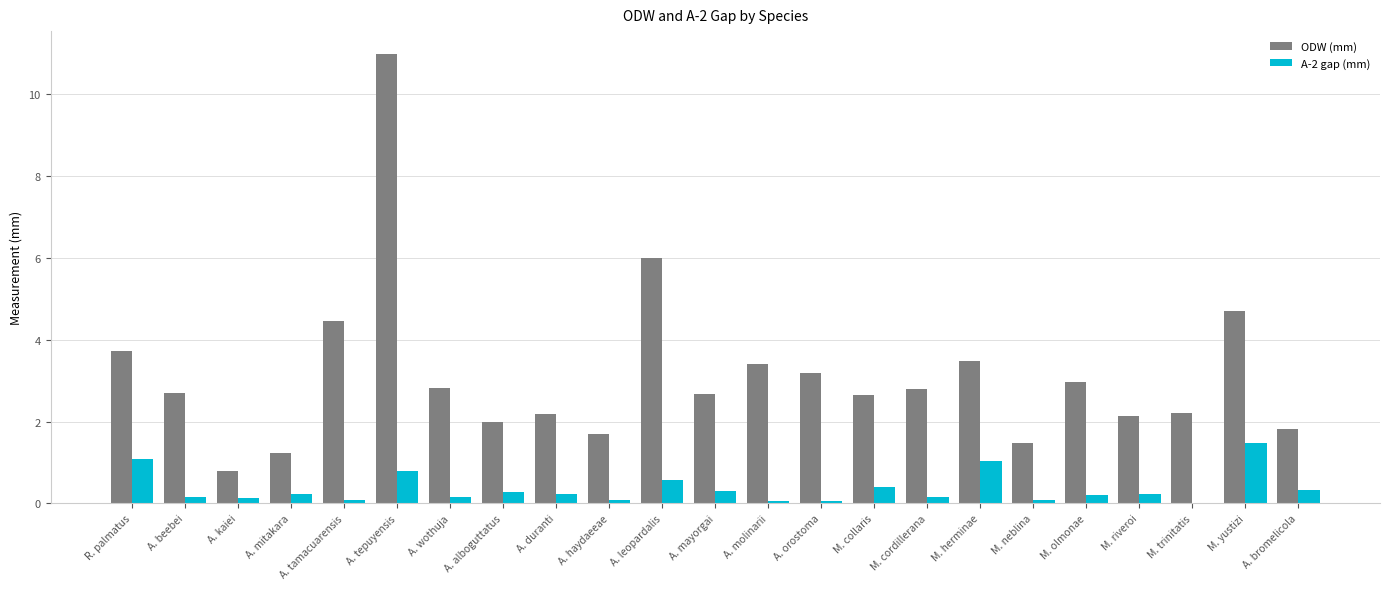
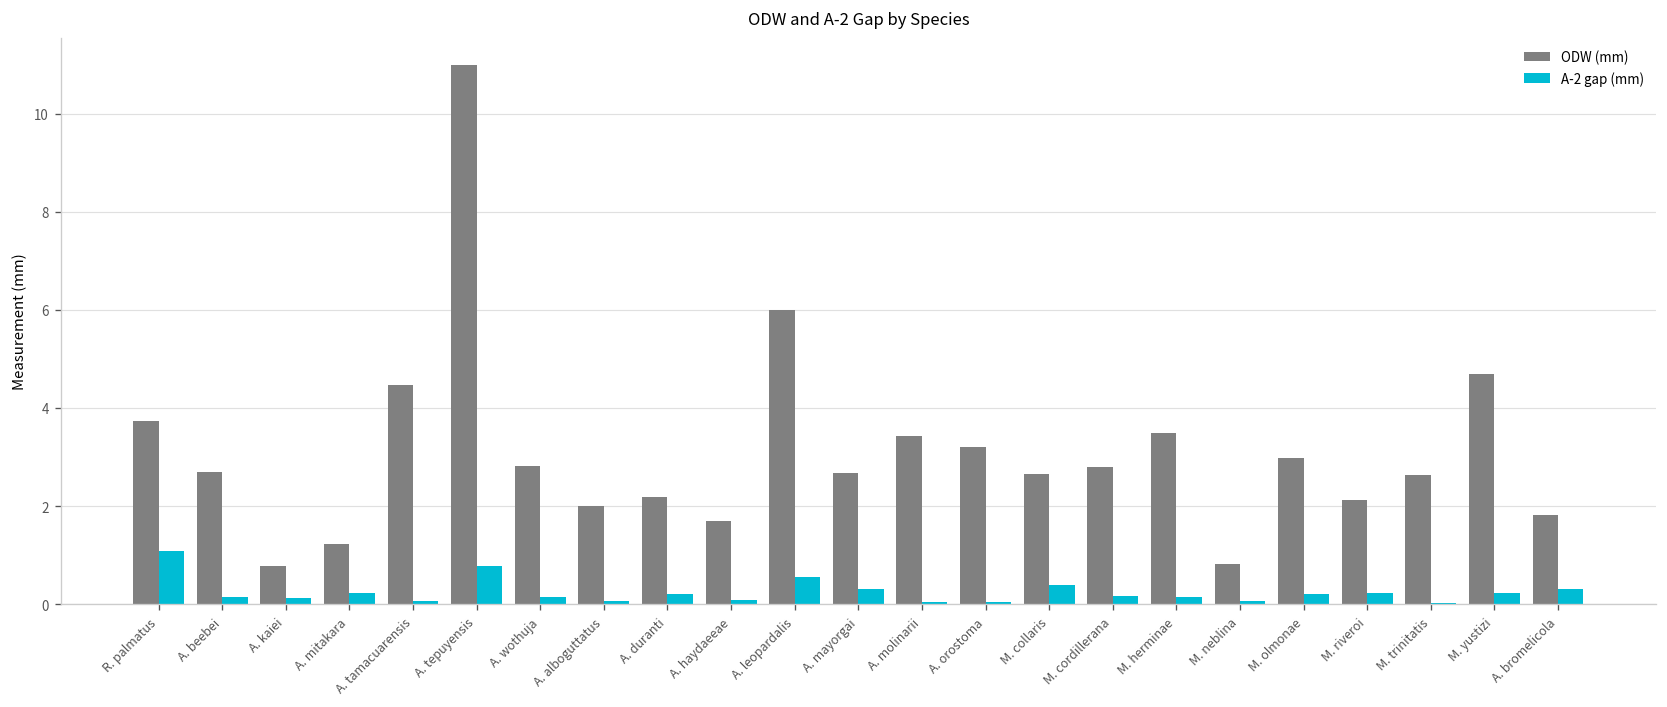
A-2 gap (mm), A. alboguttatus: 0.3 -> 0.1
A-2 gap (mm), M. herminae: 1.0 -> 0.1
ODW (mm), M. neblina: 1.5 -> 0.8
ODW (mm), M. trinitatis: 2.2 -> 2.6
A-2 gap (mm), M. yustizi: 1.5 -> 0.2
